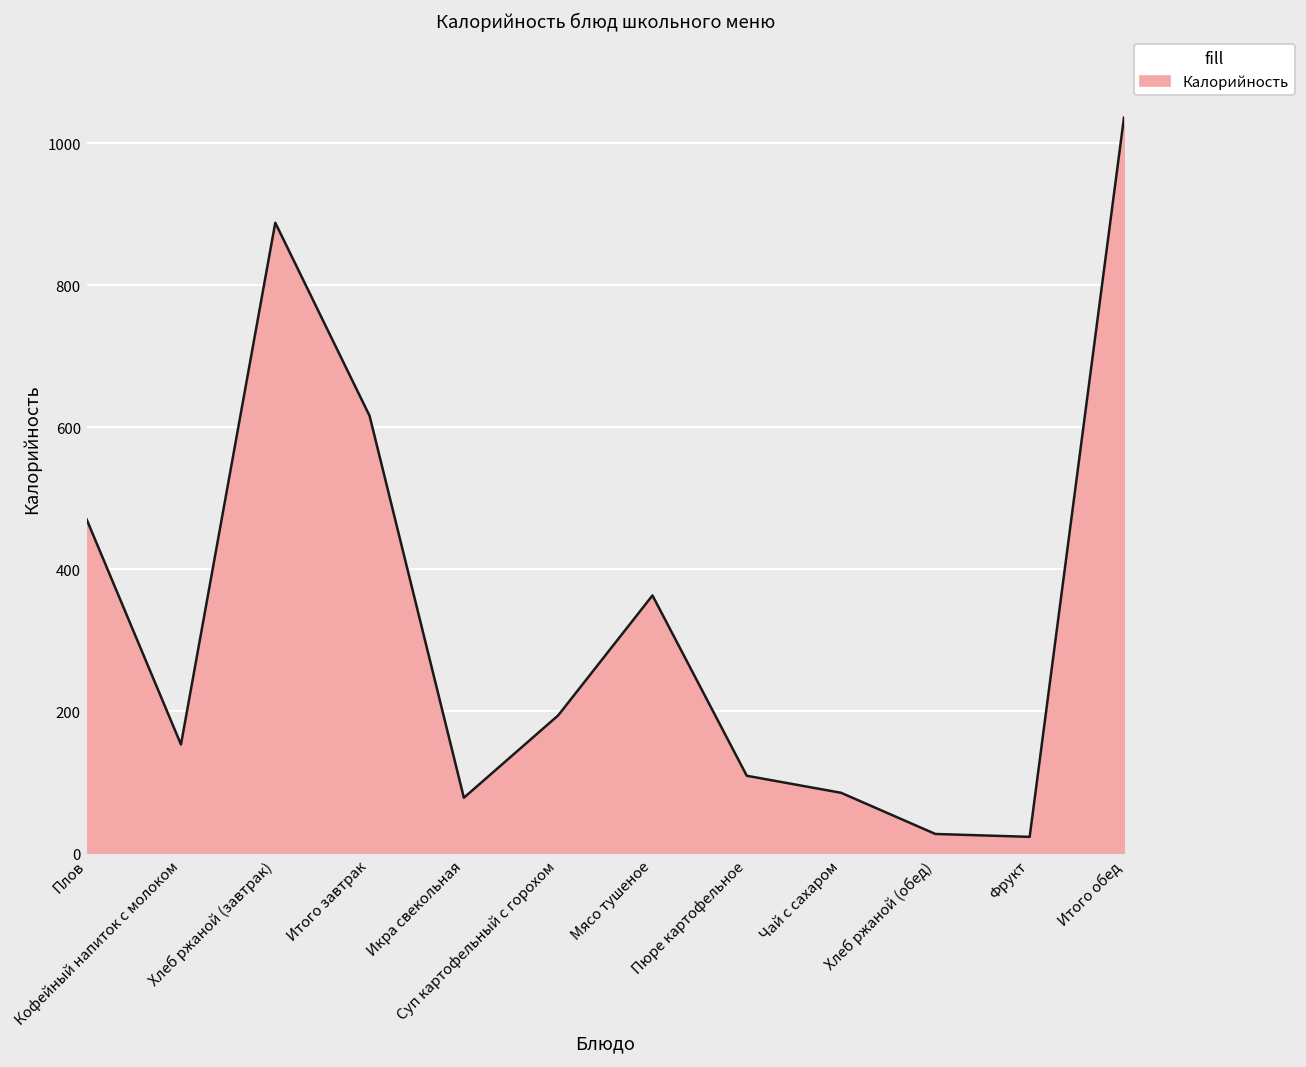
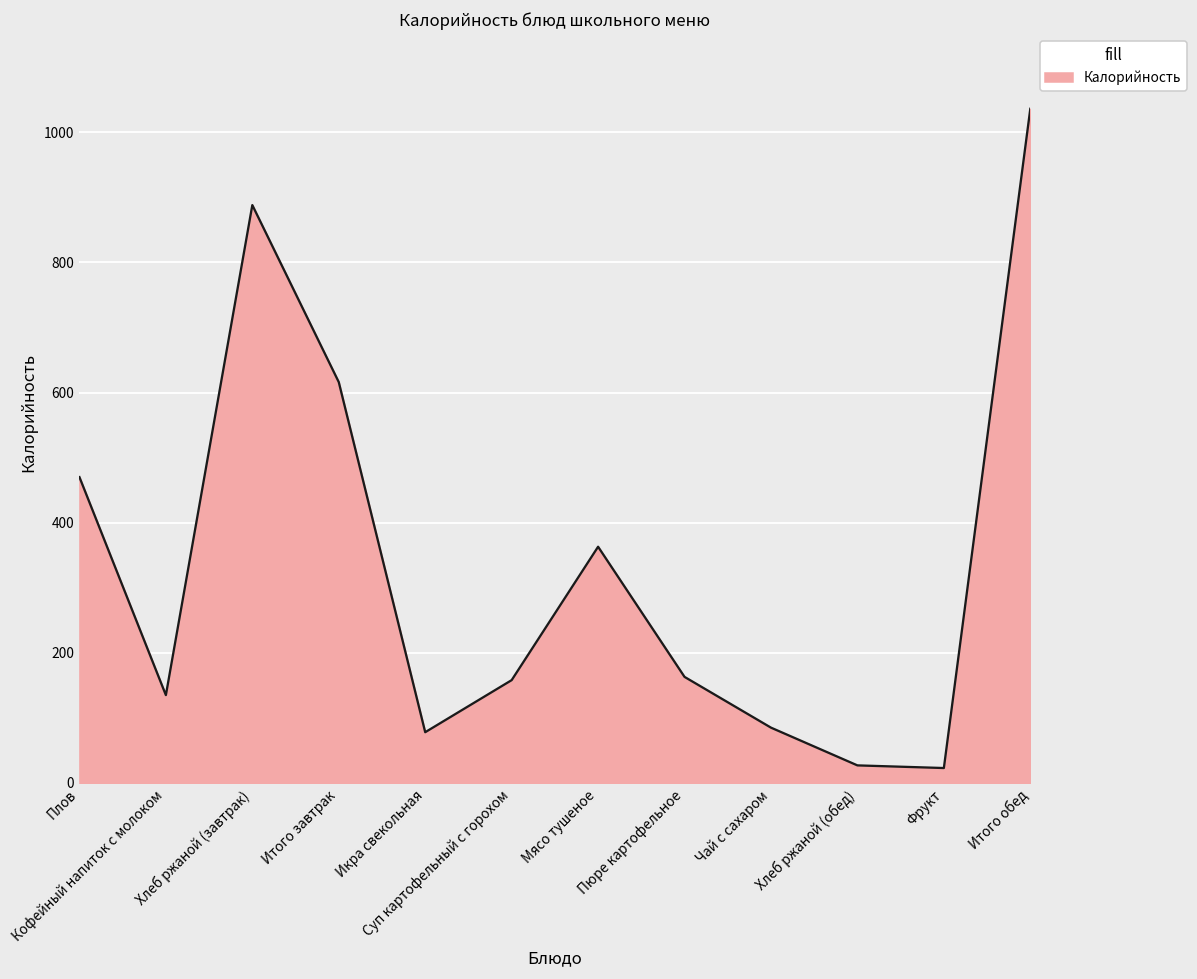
Кофейный напиток с молоком: 150 -> 140
Суп картофельный с горохом: 190 -> 160
Пюре картофельное: 110 -> 160
